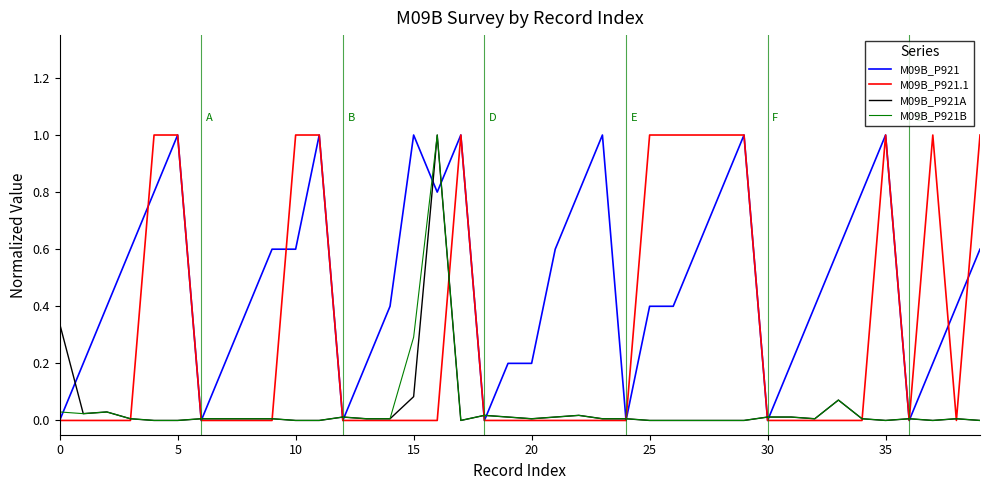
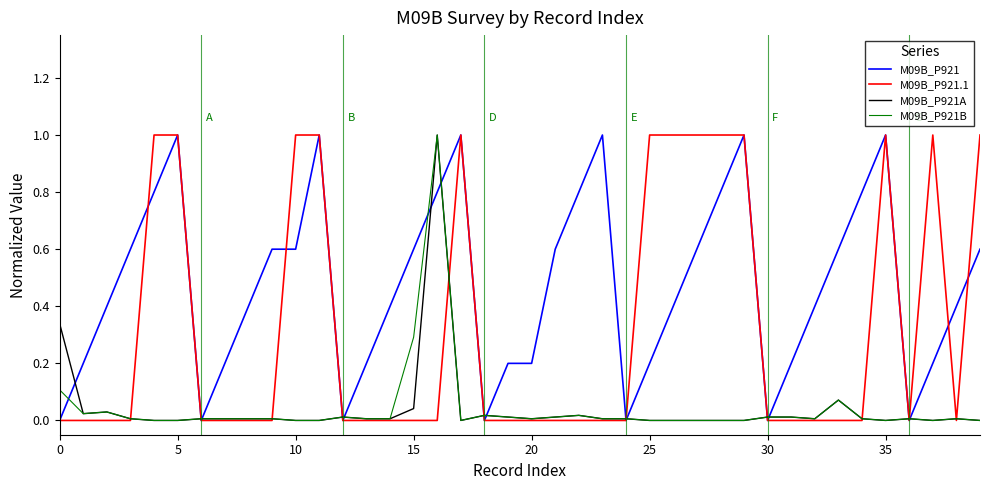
M09B_P921B, 0: 0.03 -> 0.11
M09B_P921, 15: 1.00 -> 0.60
M09B_P921A, 15: 0.08 -> 0.04
M09B_P921, 25: 0.40 -> 0.20
